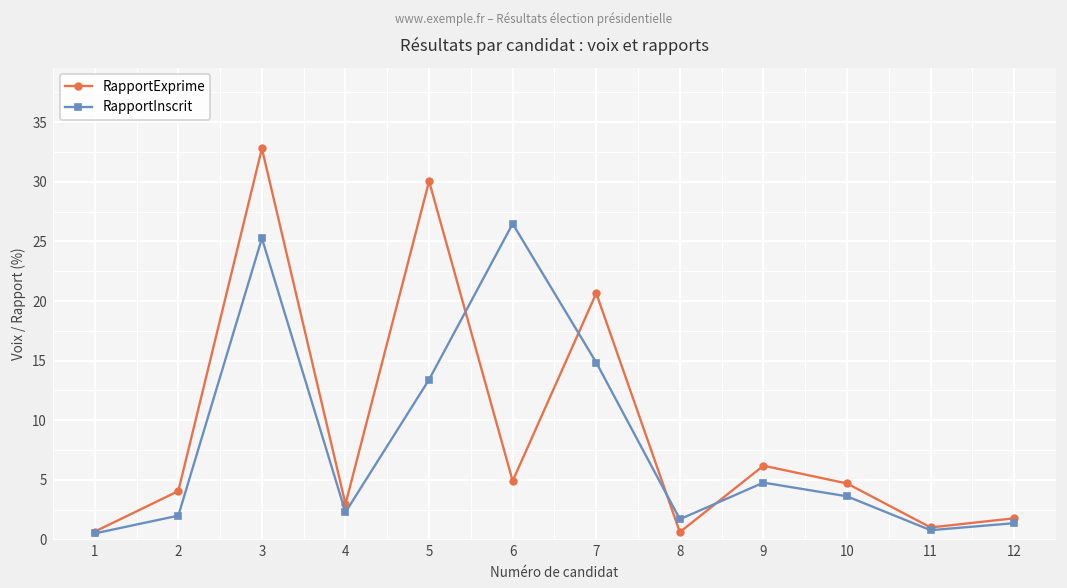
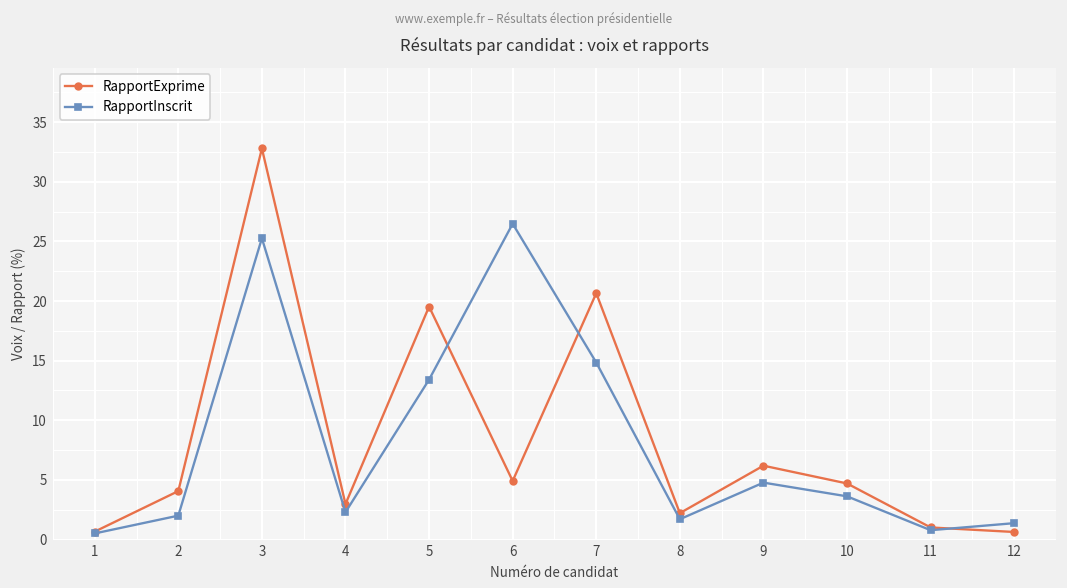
RapportExprime, 5: 30 -> 20
RapportExprime, 8: 1 -> 2
RapportExprime, 12: 2 -> 1
